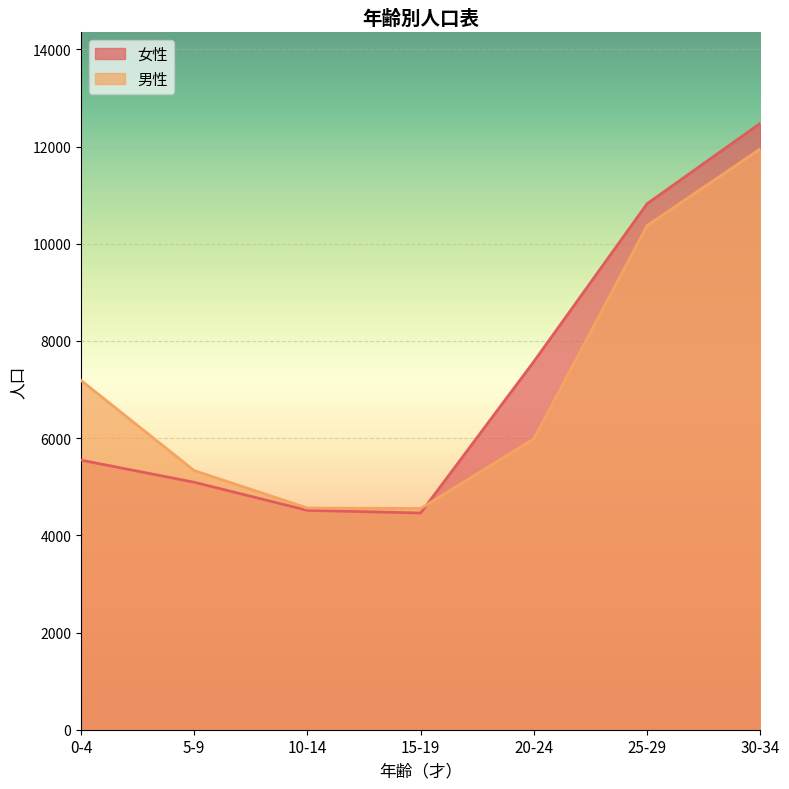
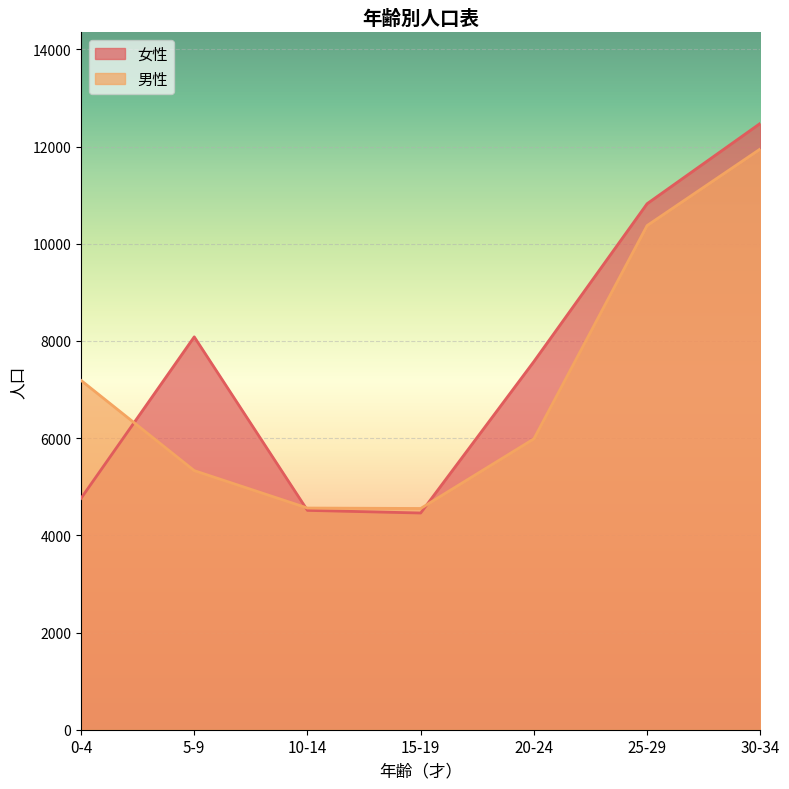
女性, 0-4: 5500 -> 4800
女性, 5-9: 5100 -> 8100
